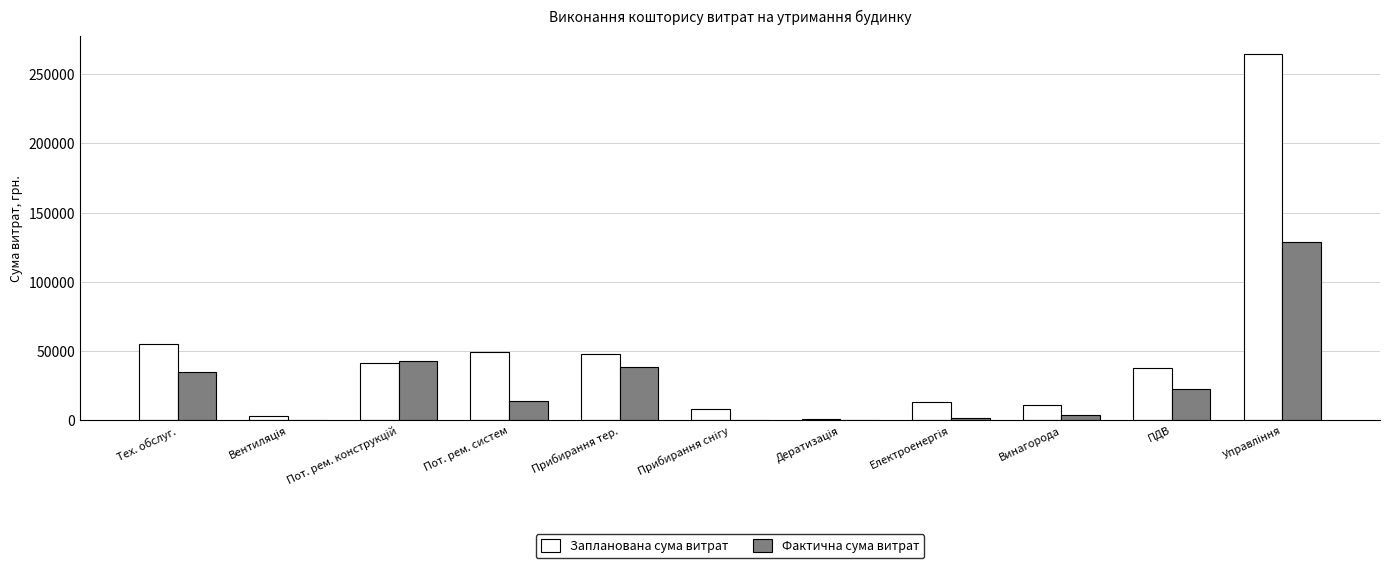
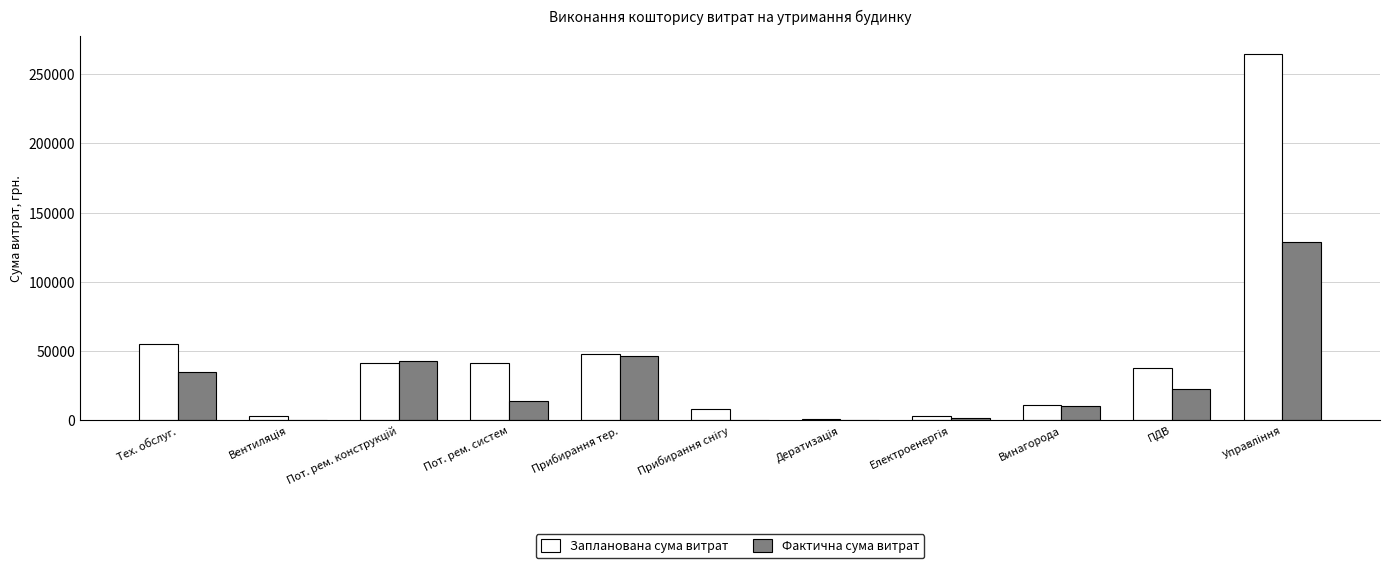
Запланована сума витрат, Пот. рем. систем: 49000 -> 41000
Фактична сума витрат, Прибирання тер.: 38000 -> 46000
Запланована сума витрат, Електроенергія: 13000 -> 3000
Фактична сума витрат, Винагорода: 4000 -> 10000
